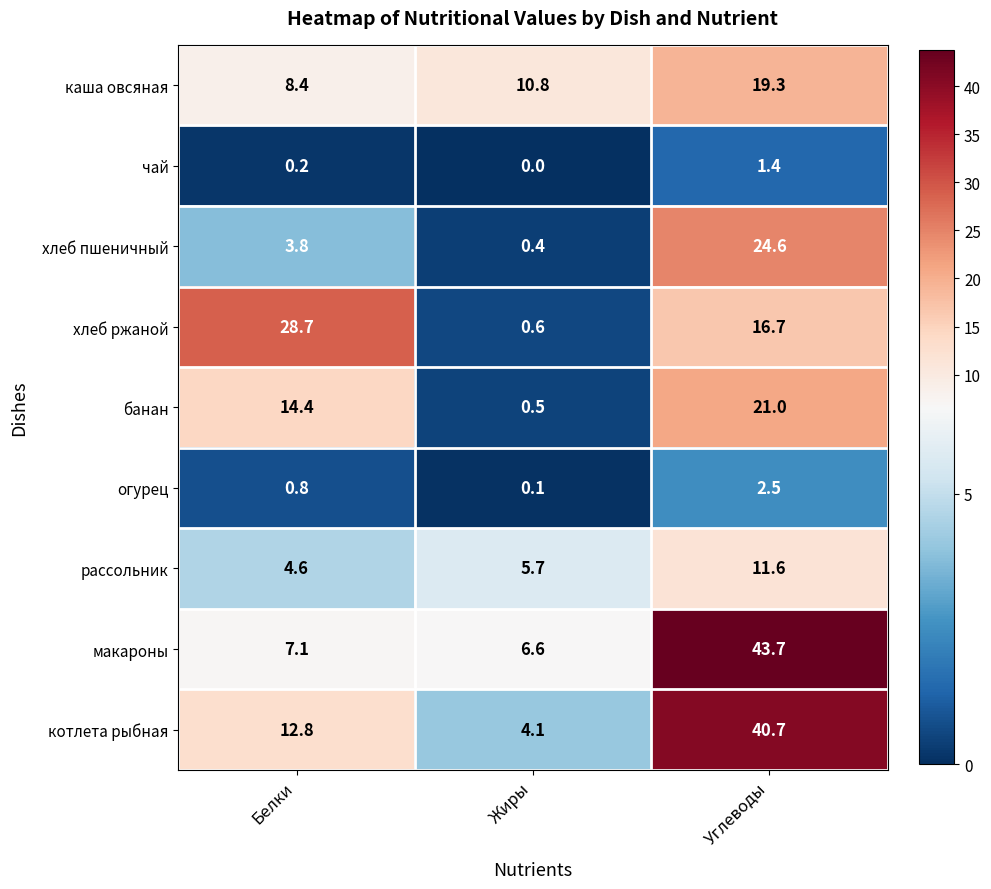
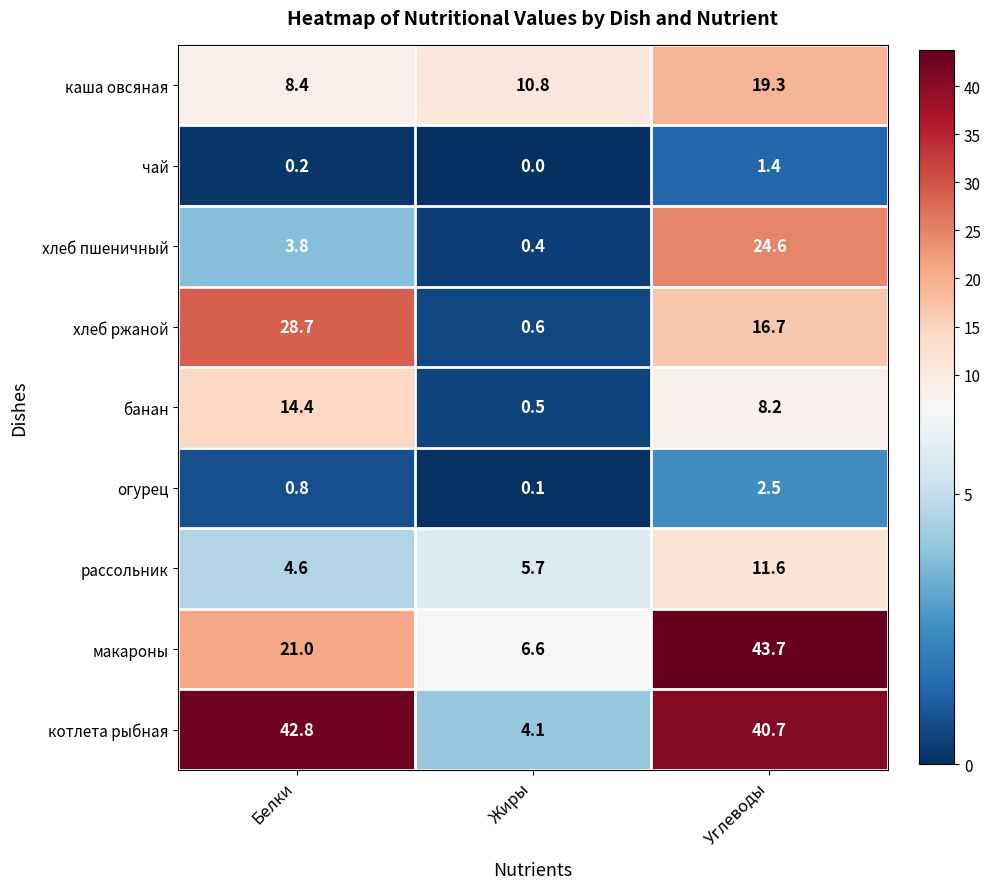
банан, Углеводы: 21.0 -> 8.2
макароны, Белки: 7.1 -> 21.0
котлета рыбная, Белки: 12.8 -> 42.8
